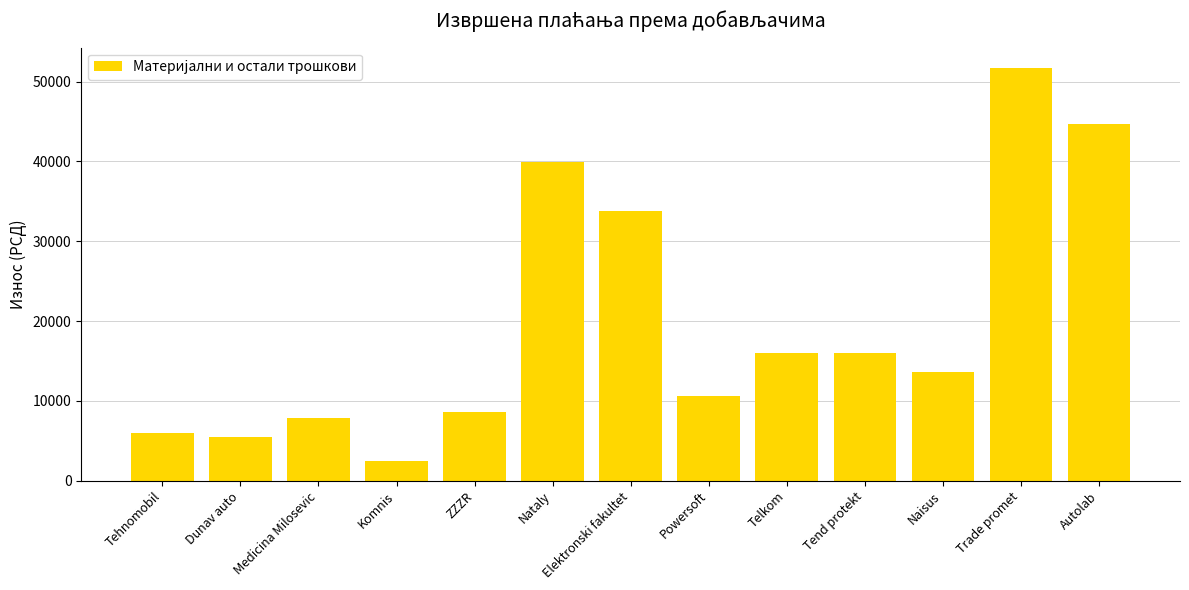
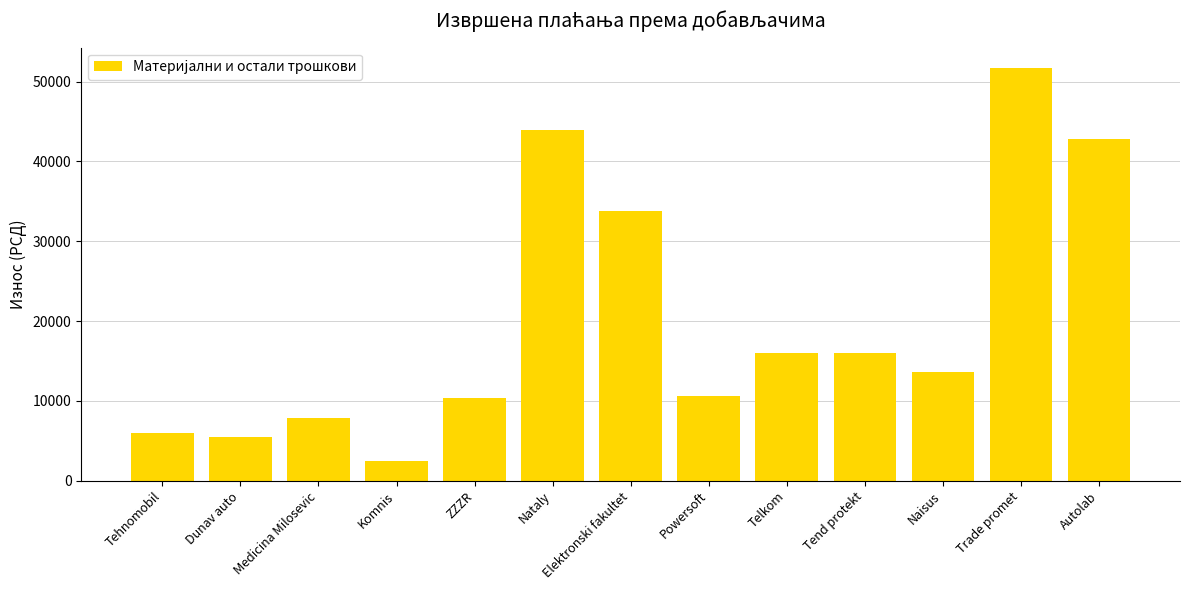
ZZZR: 9000 -> 10000
Nataly: 40000 -> 44000
Autolab: 45000 -> 43000
